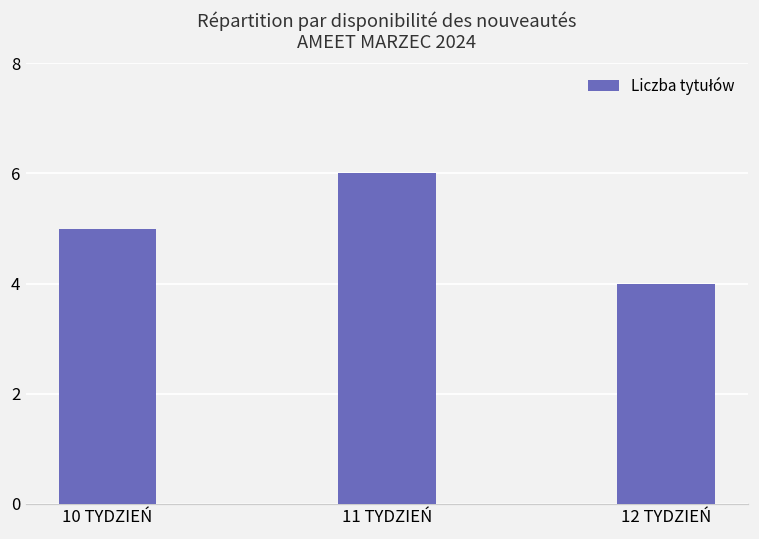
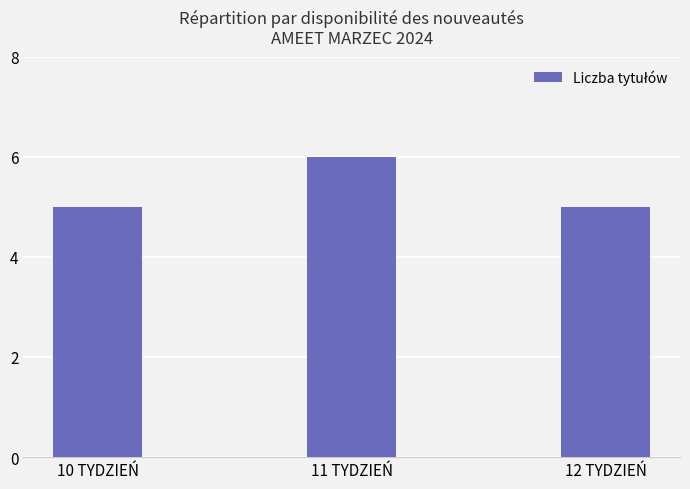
12 TYDZIEŃ: 4 -> 5
